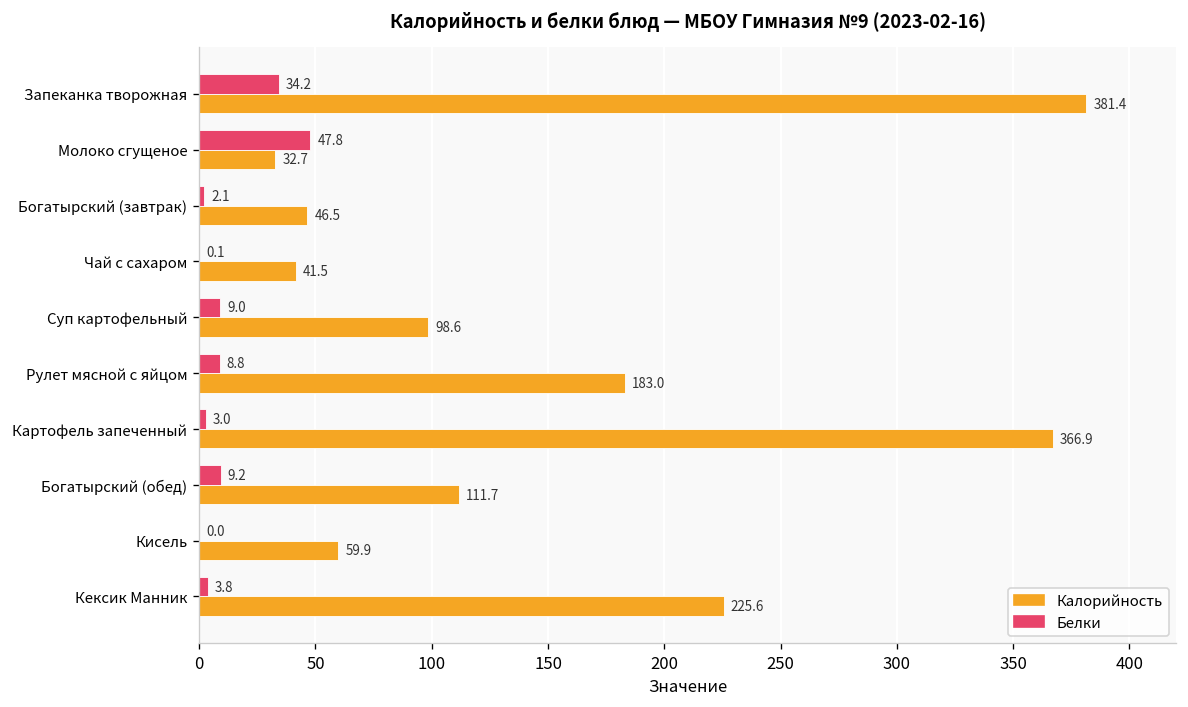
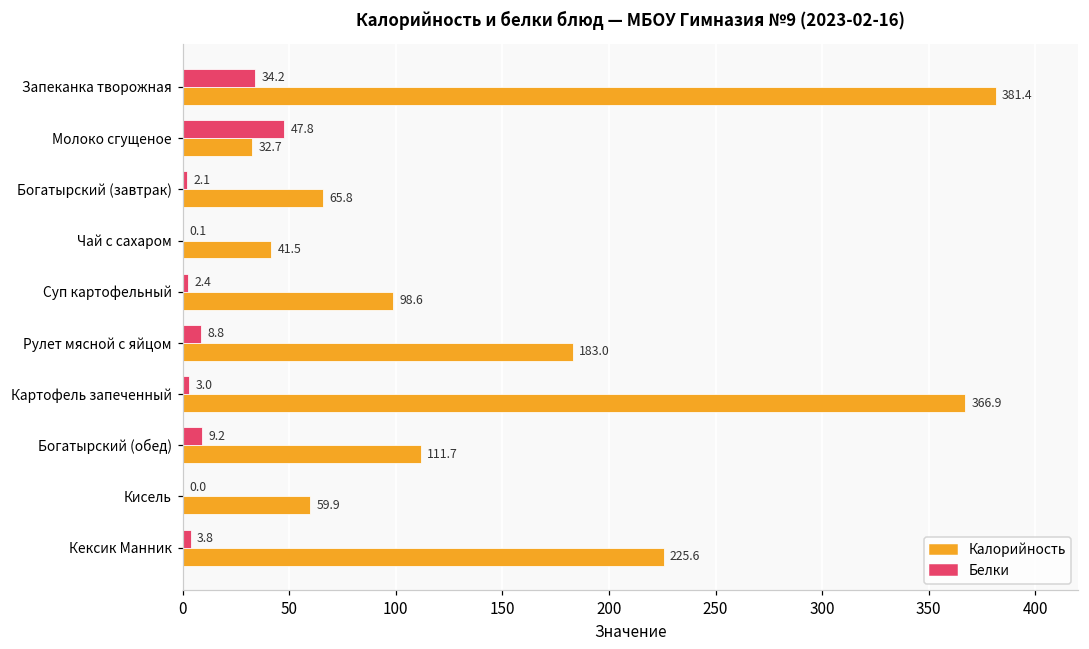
Калорийность, Богатырский (завтрак): 46.5 -> 65.8
Белки, Суп картофельный: 9.0 -> 2.4
